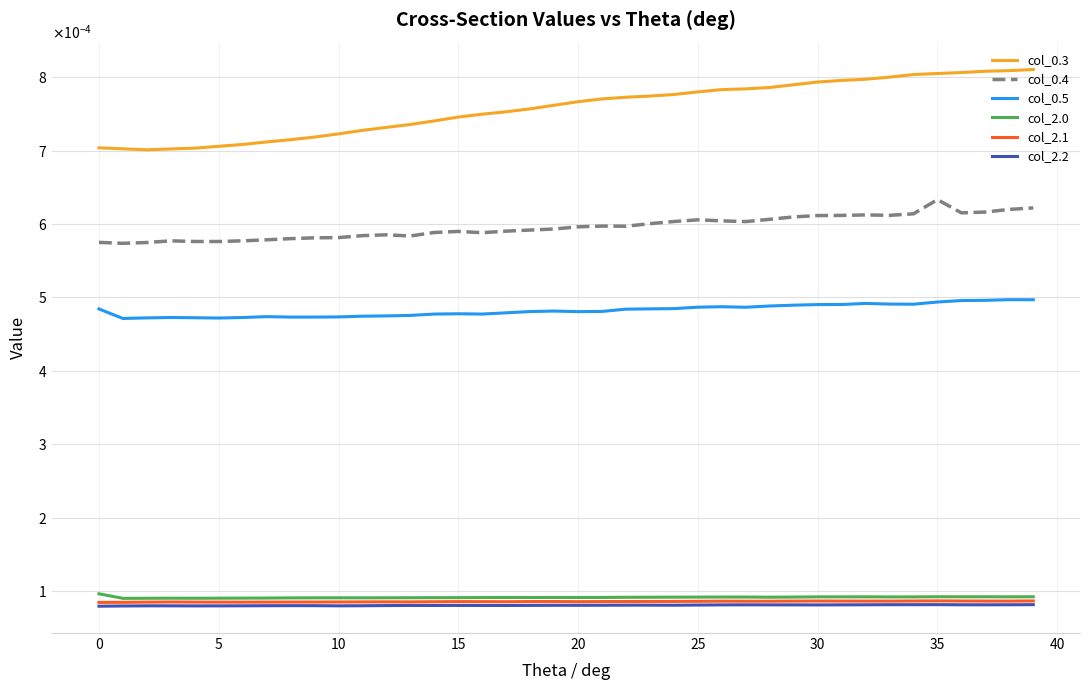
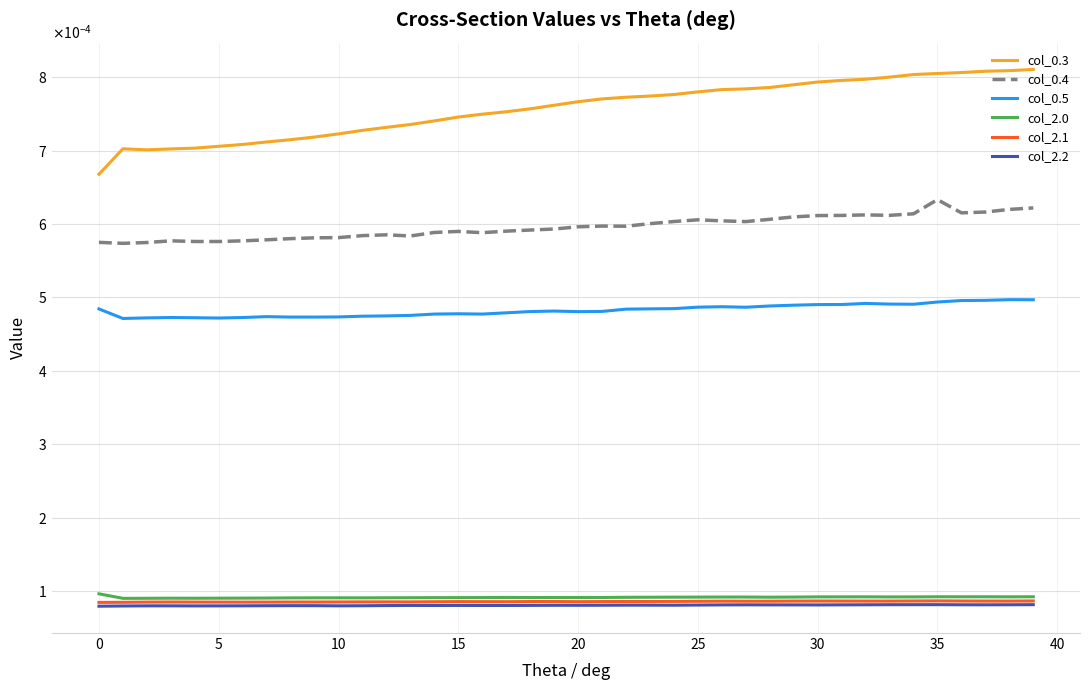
col_0.3, 0: 0.00070 -> 0.00067
